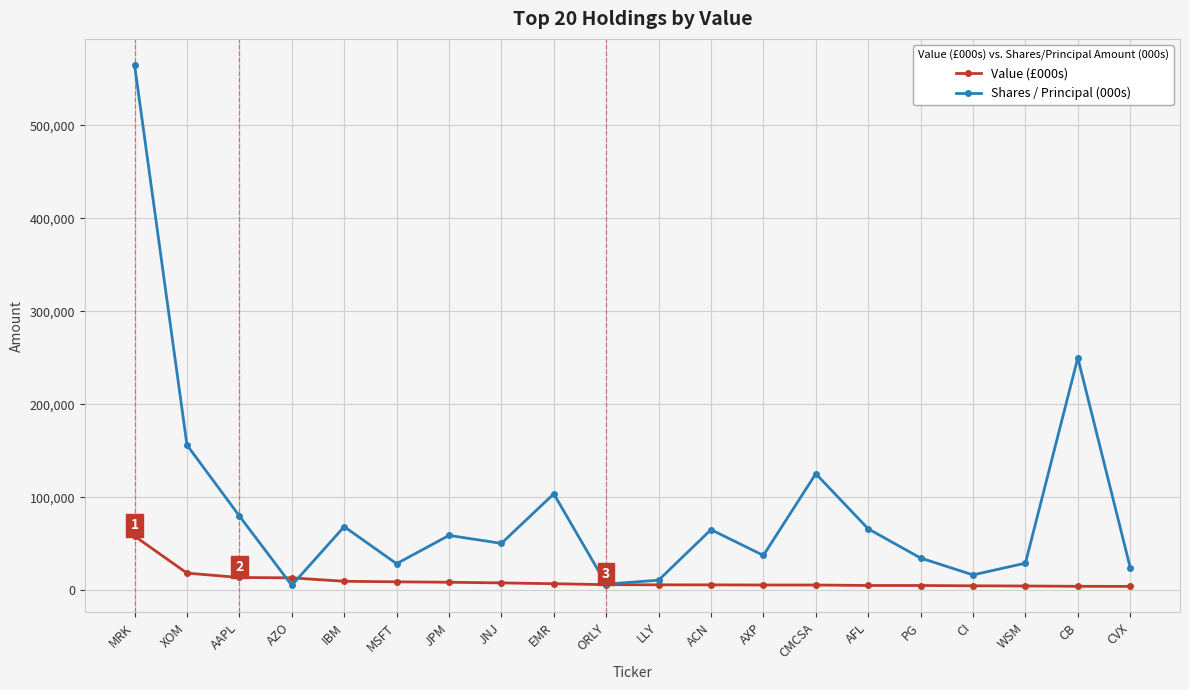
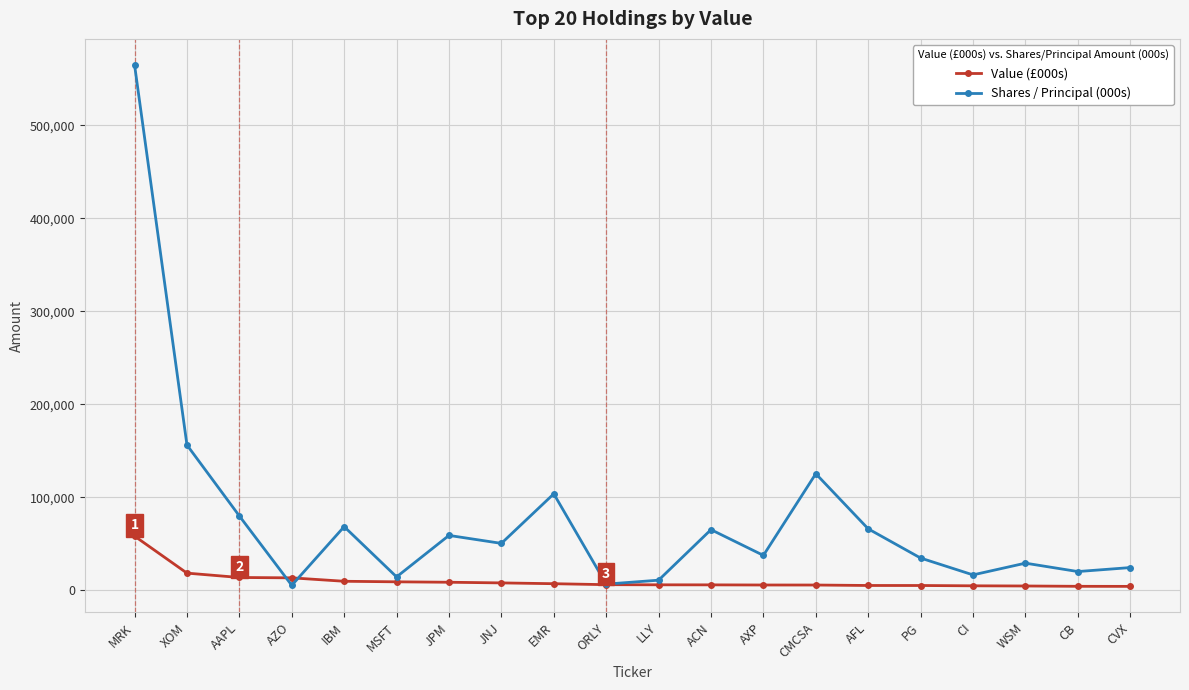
Shares / Principal (000s), MSFT: 30,000 -> 10,000
Shares / Principal (000s), CB: 250,000 -> 20,000
